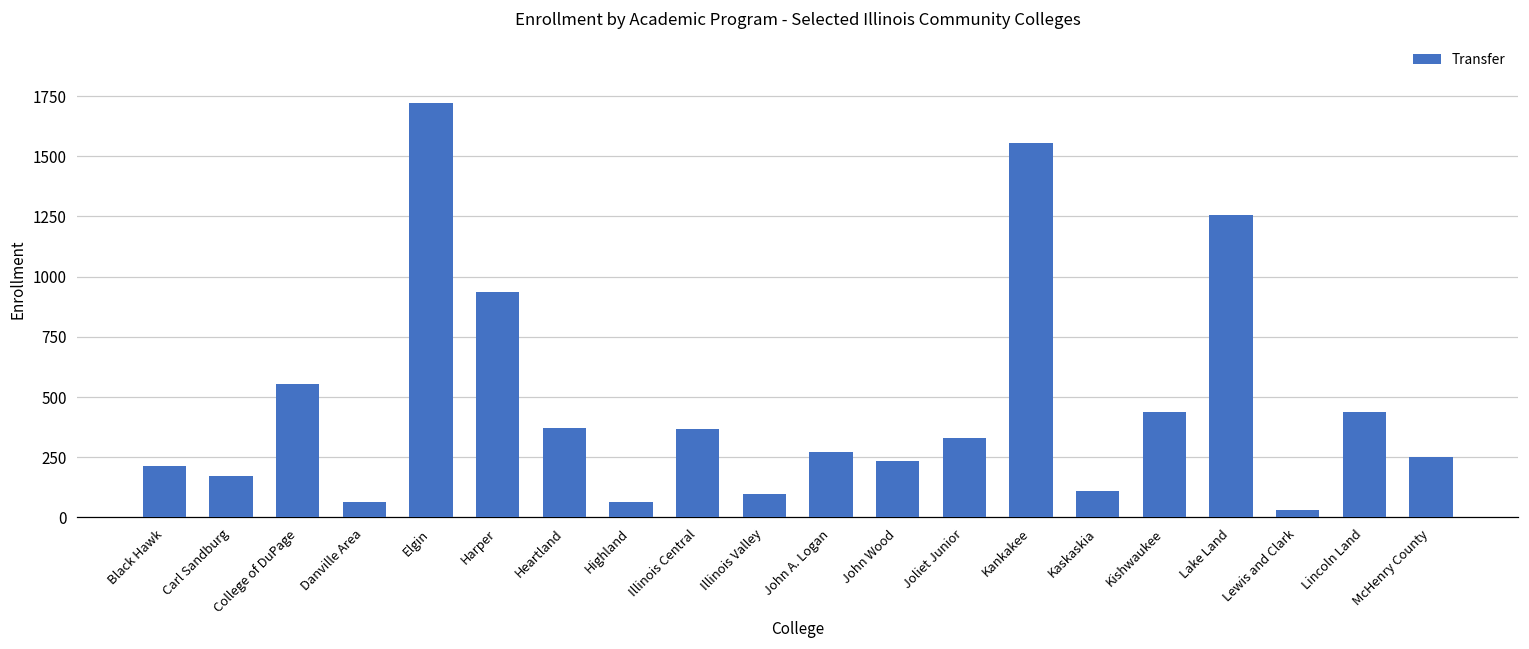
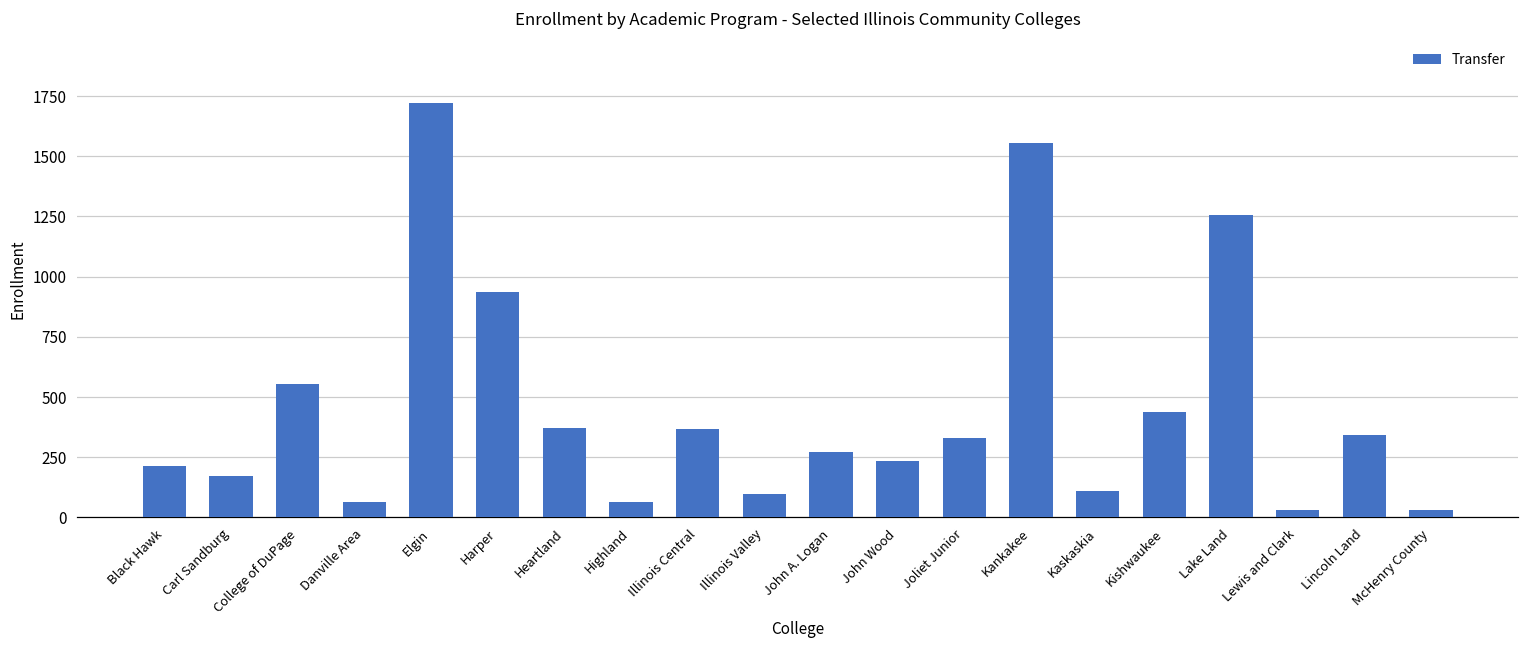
Lincoln Land: 440 -> 340
McHenry County: 250 -> 30
